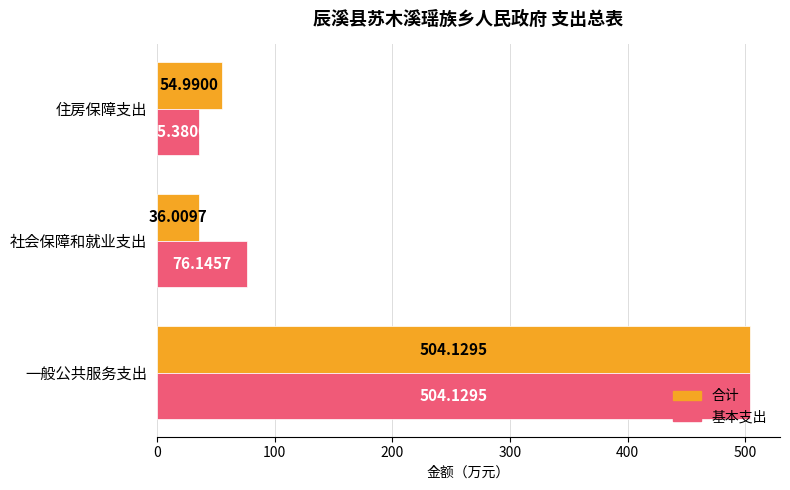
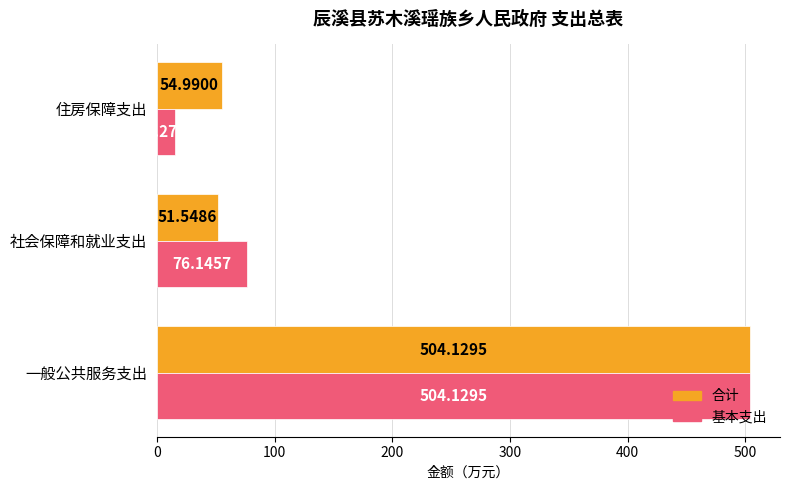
基本支出, 住房保障支出: 35 -> 15
合计, 社会保障和就业支出: 36.0097 -> 51.5486
